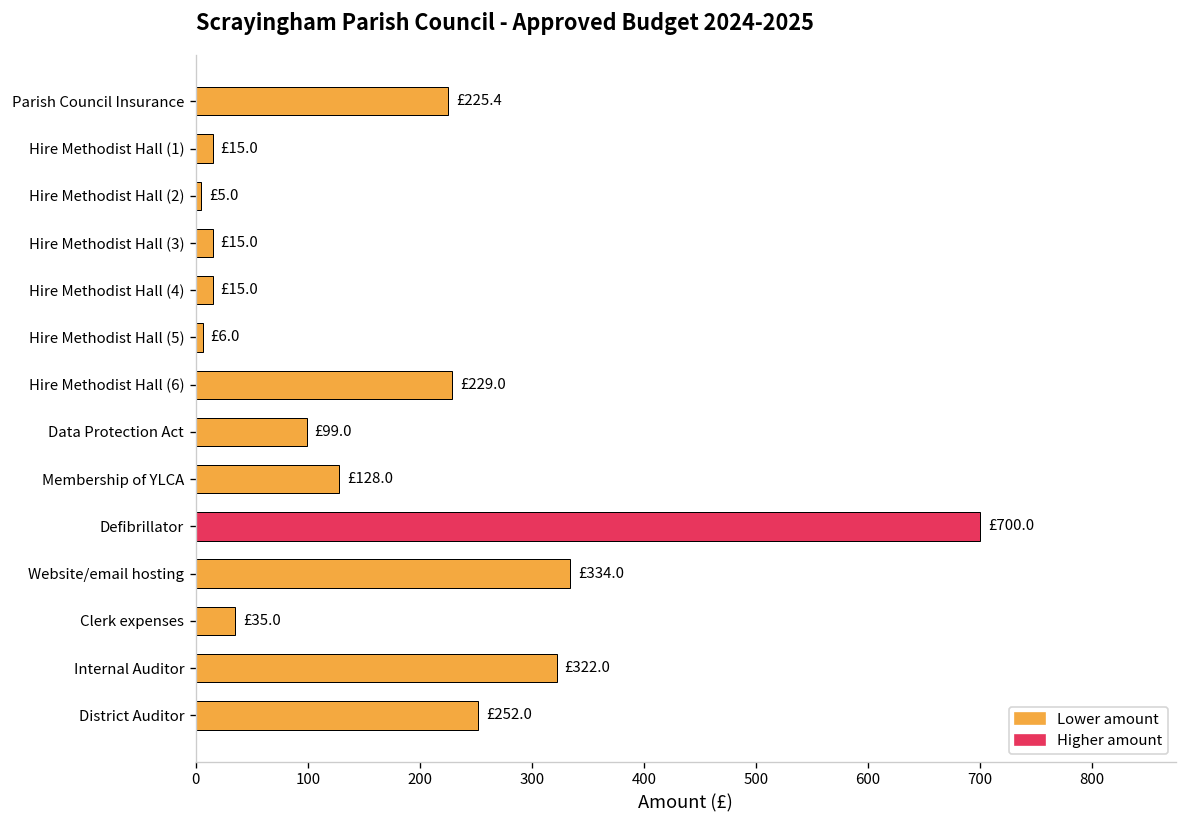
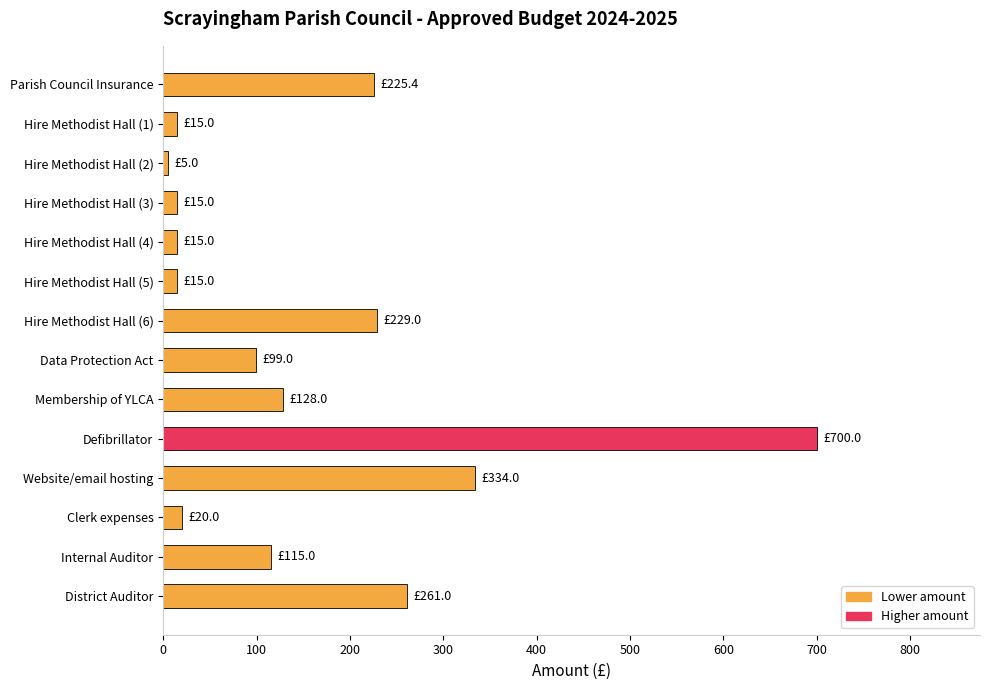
Hire Methodist Hall (5): £6.0 -> £15.0
Clerk expenses: £35.0 -> £20.0
Internal Auditor: £322.0 -> £115.0
District Auditor: £252.0 -> £261.0
